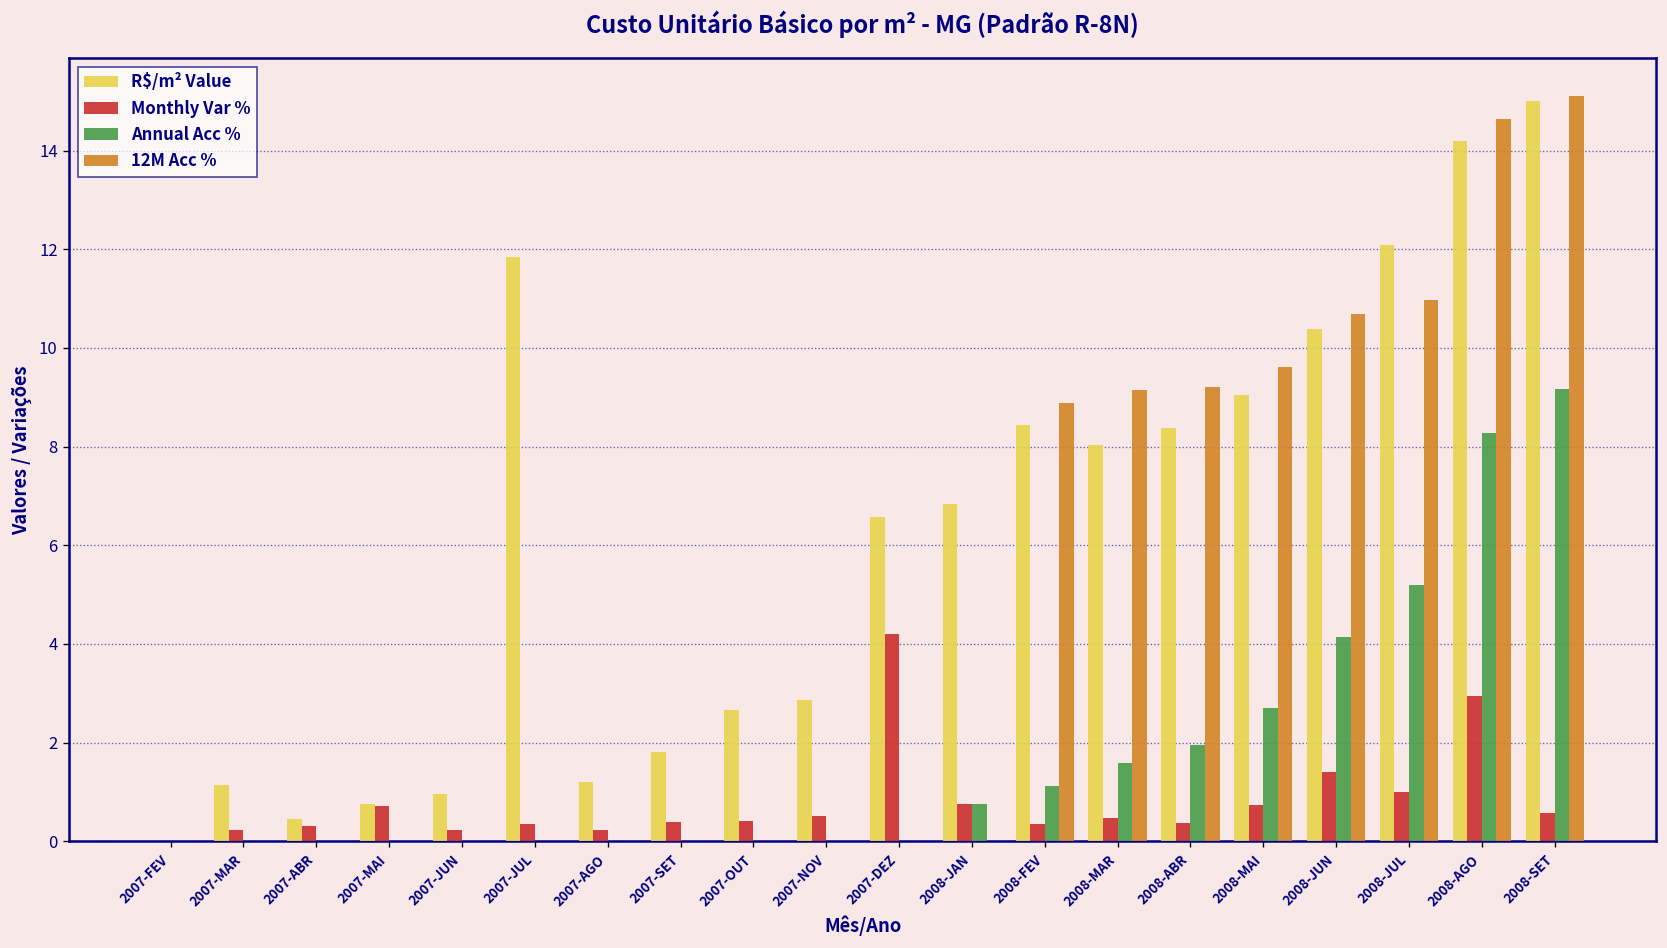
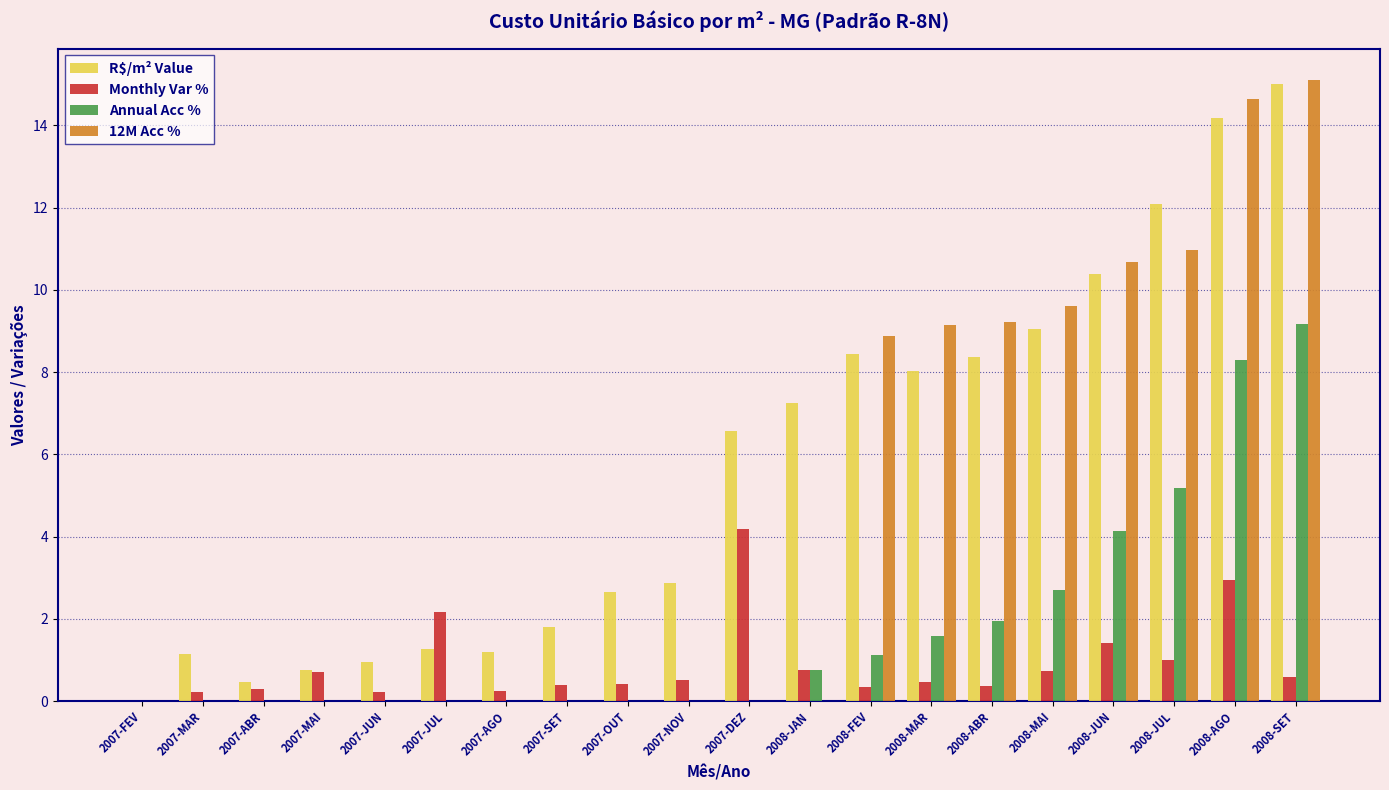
R$/m² Value, 2007-JUL: 11.8 -> 1.3
Monthly Var %, 2007-JUL: 0.3 -> 2.2
R$/m² Value, 2008-JAN: 6.8 -> 7.3
